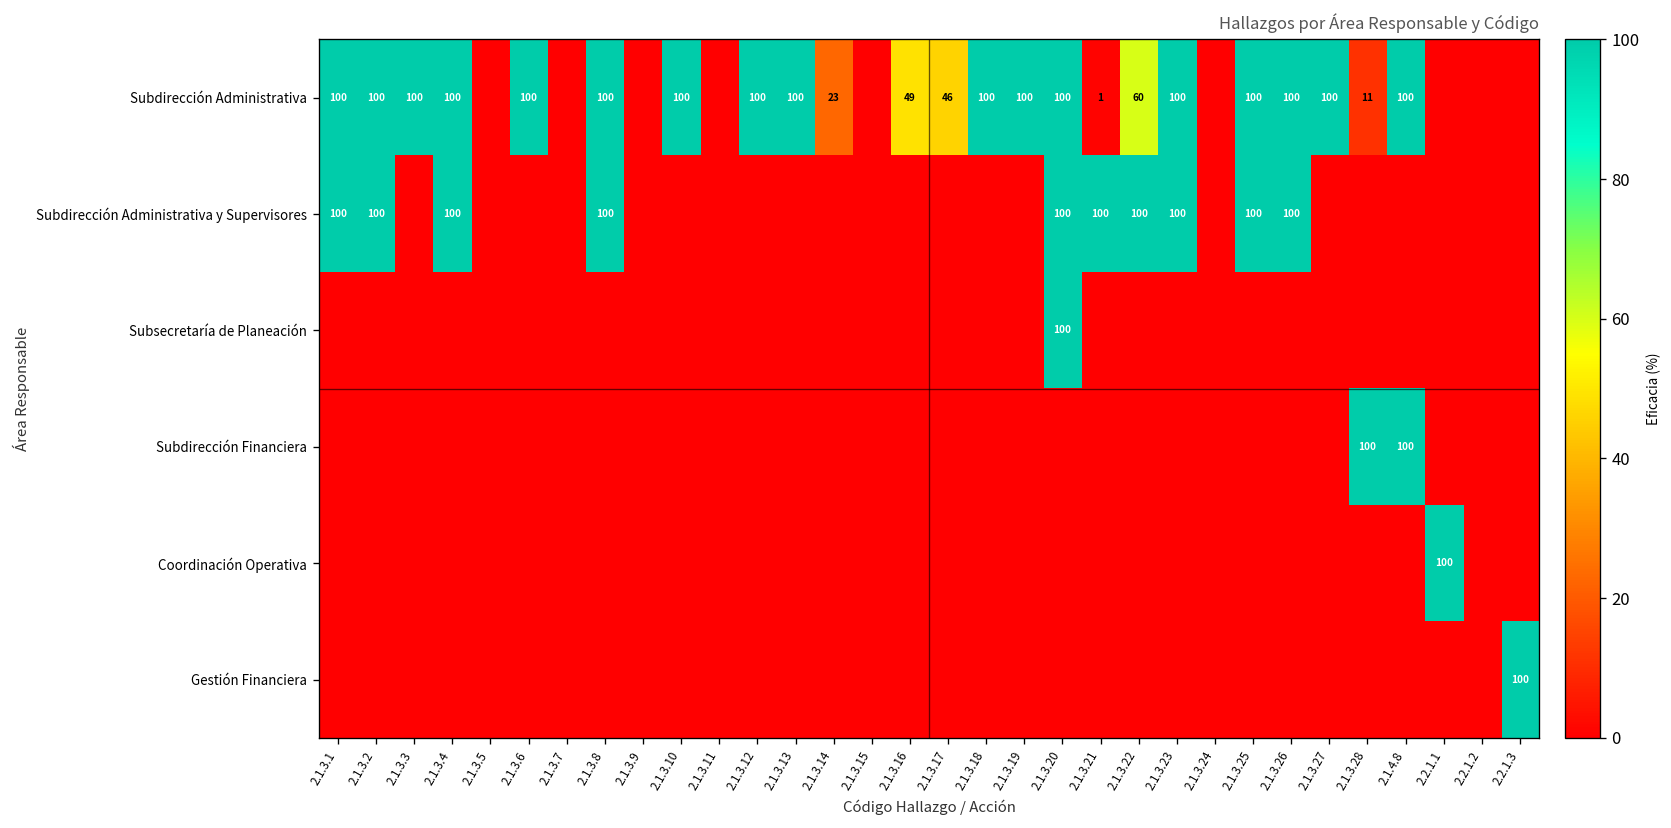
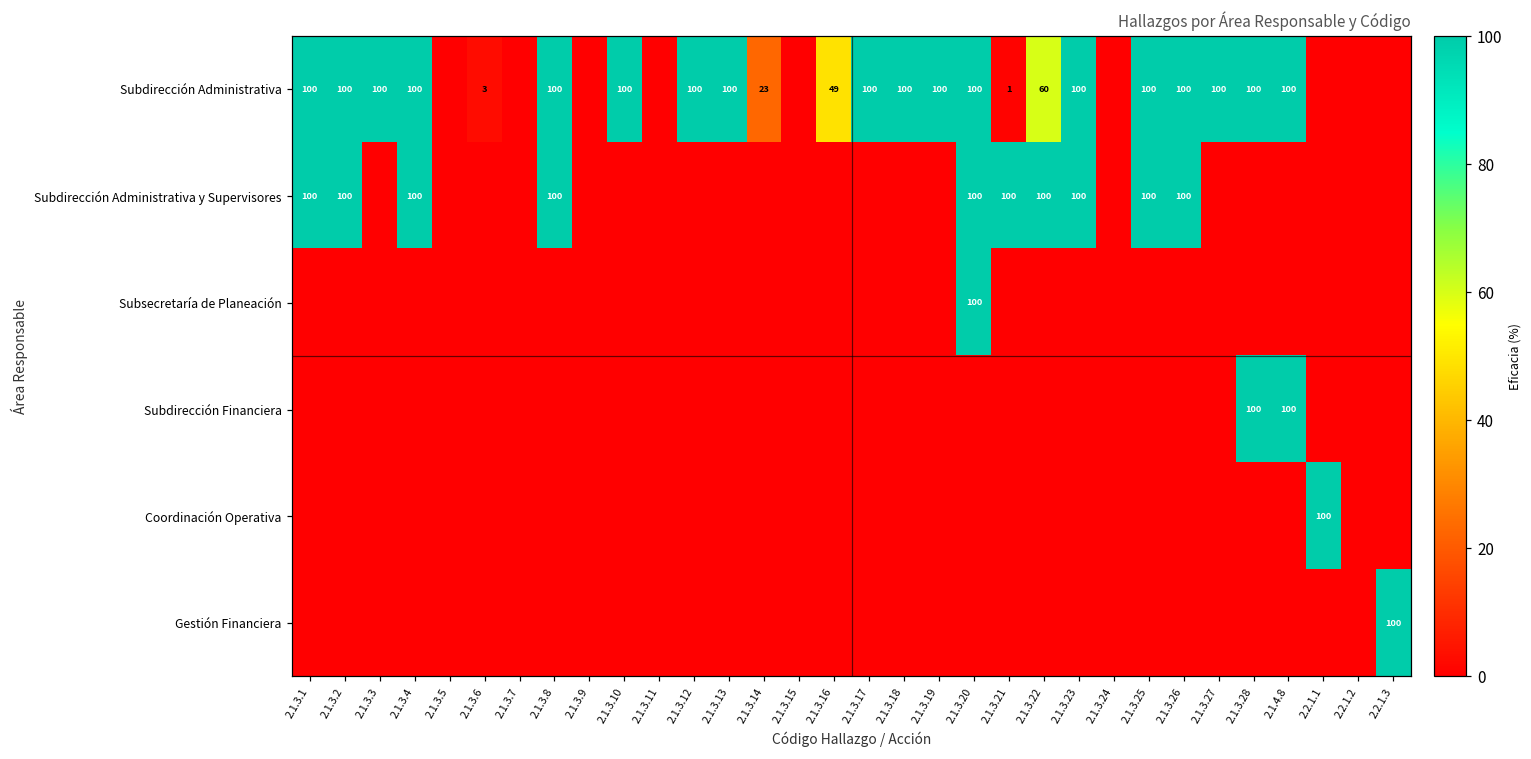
Subdirección Administrativa, 2.1.3.6: 100 -> 3
Subdirección Administrativa, 2.1.3.17: 46 -> 100
Subdirección Administrativa, 2.1.3.28: 11 -> 100
